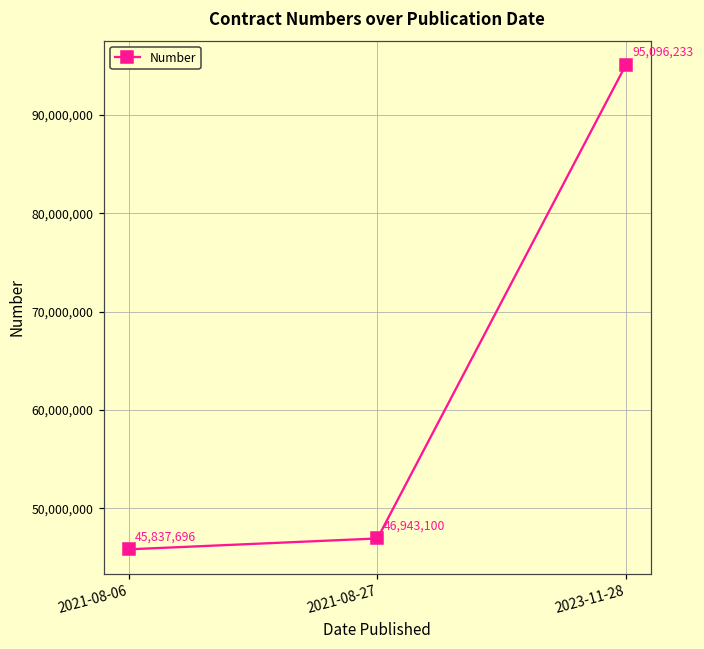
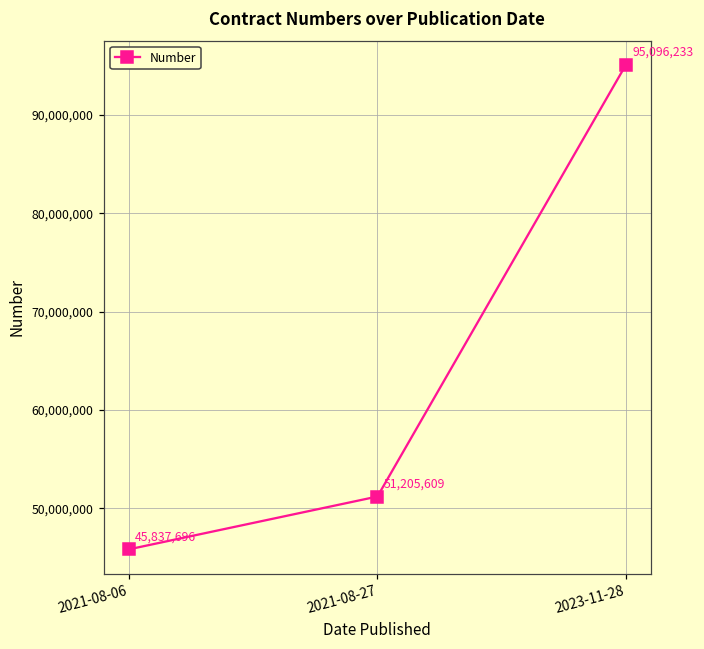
2021-08-27: 46,943,100 -> 51,205,609
